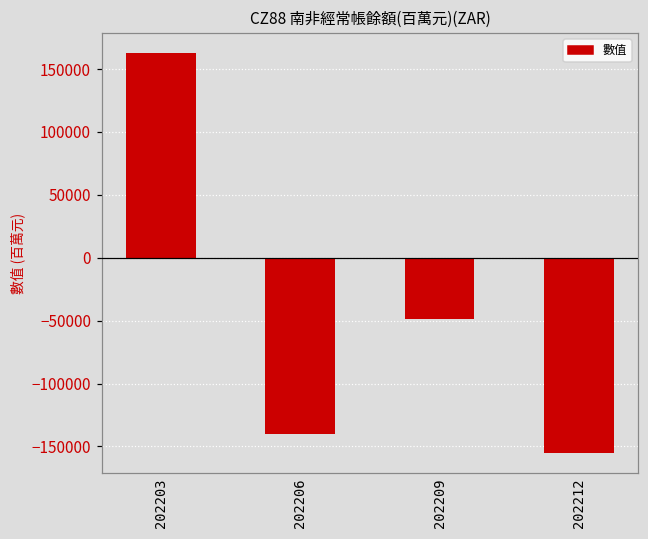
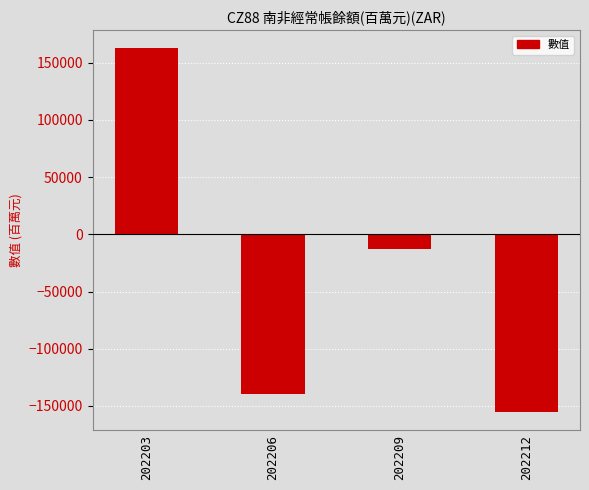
202209: -49000 -> -13000
